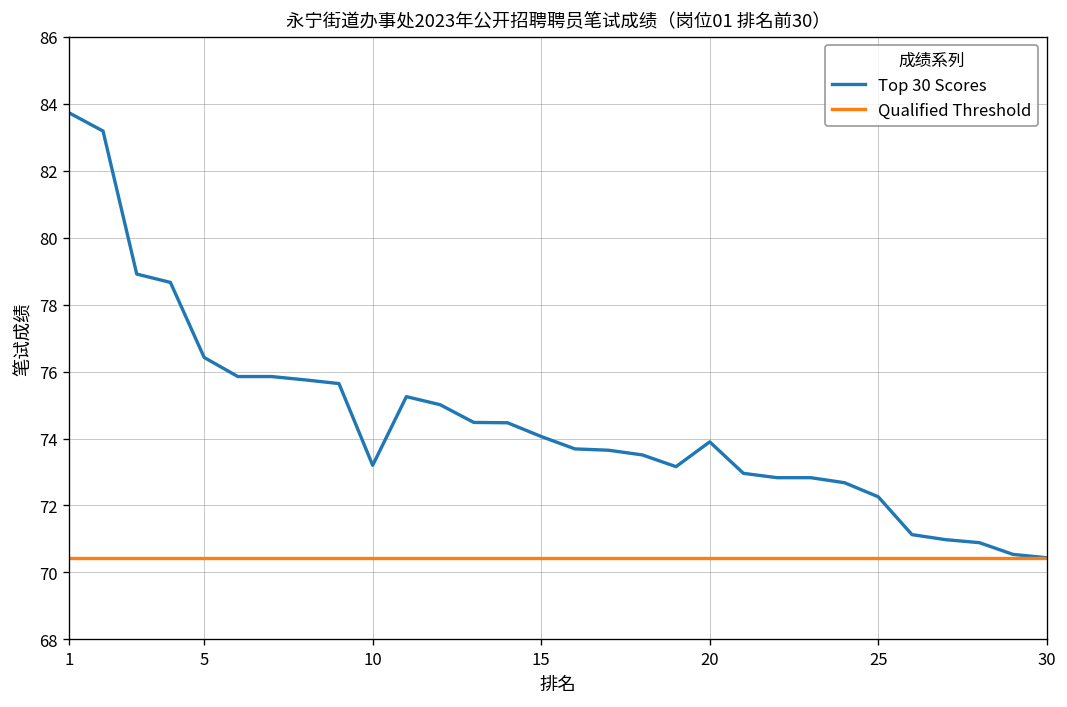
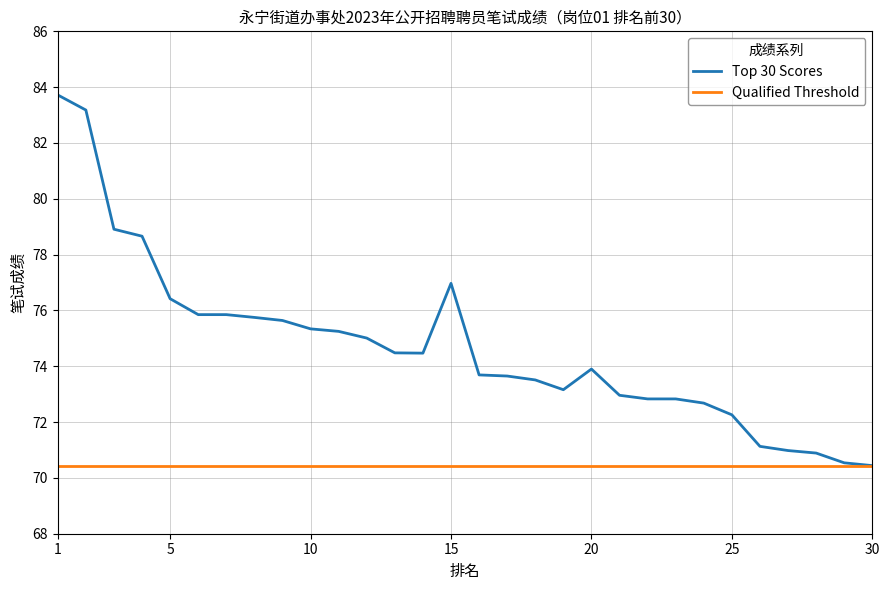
Top 30 Scores, 10: 73.2 -> 75.3
Top 30 Scores, 15: 74.1 -> 77.0
